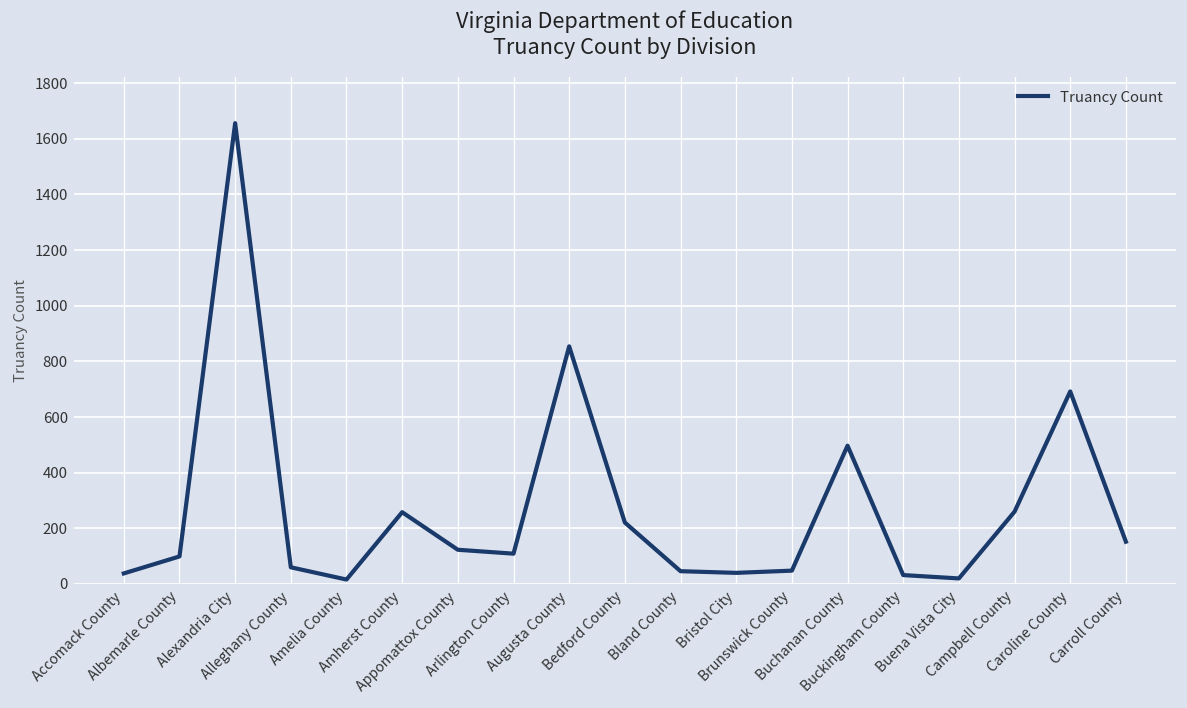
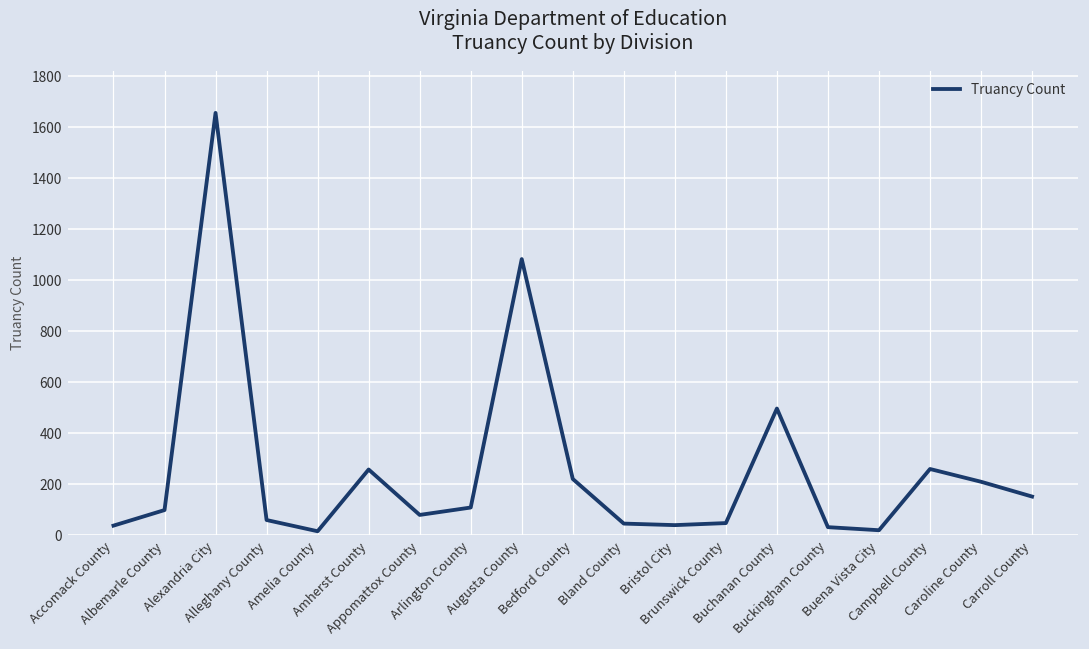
Appomattox County: 120 -> 80
Augusta County: 850 -> 1080
Caroline County: 690 -> 210
